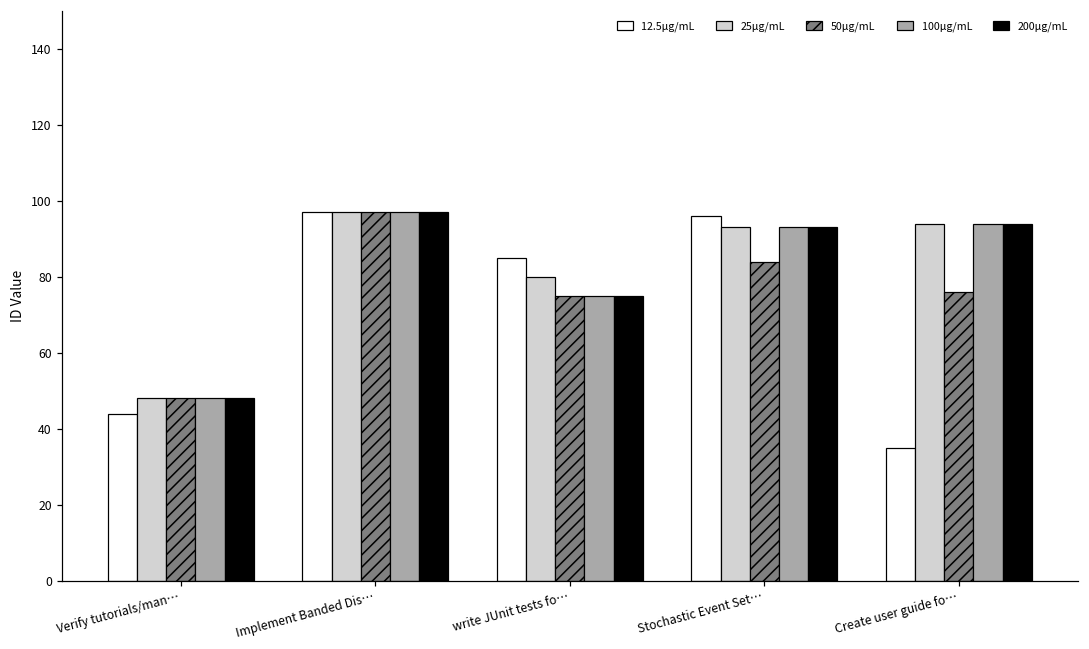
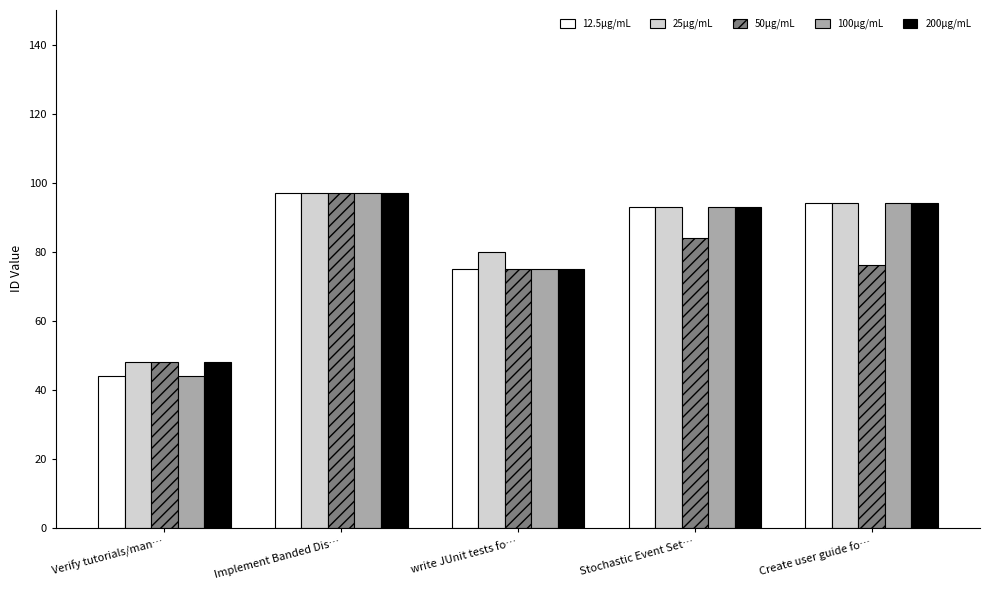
100μg/mL, Verify tutorials/man…: 48 -> 44
12.5μg/mL, write JUnit tests fo…: 85 -> 75
12.5μg/mL, Stochastic Event Set…: 96 -> 93
12.5μg/mL, Create user guide fo…: 35 -> 94
